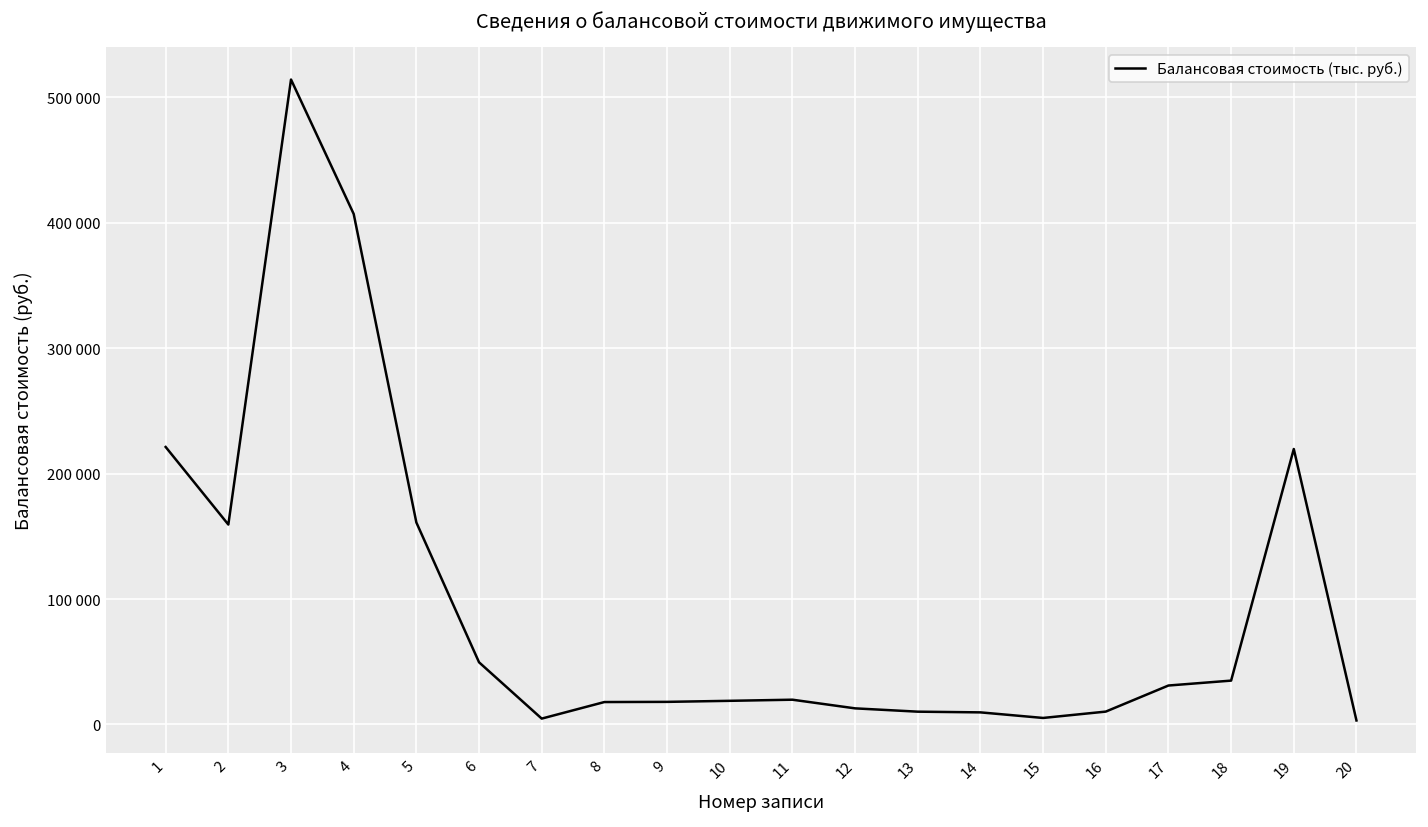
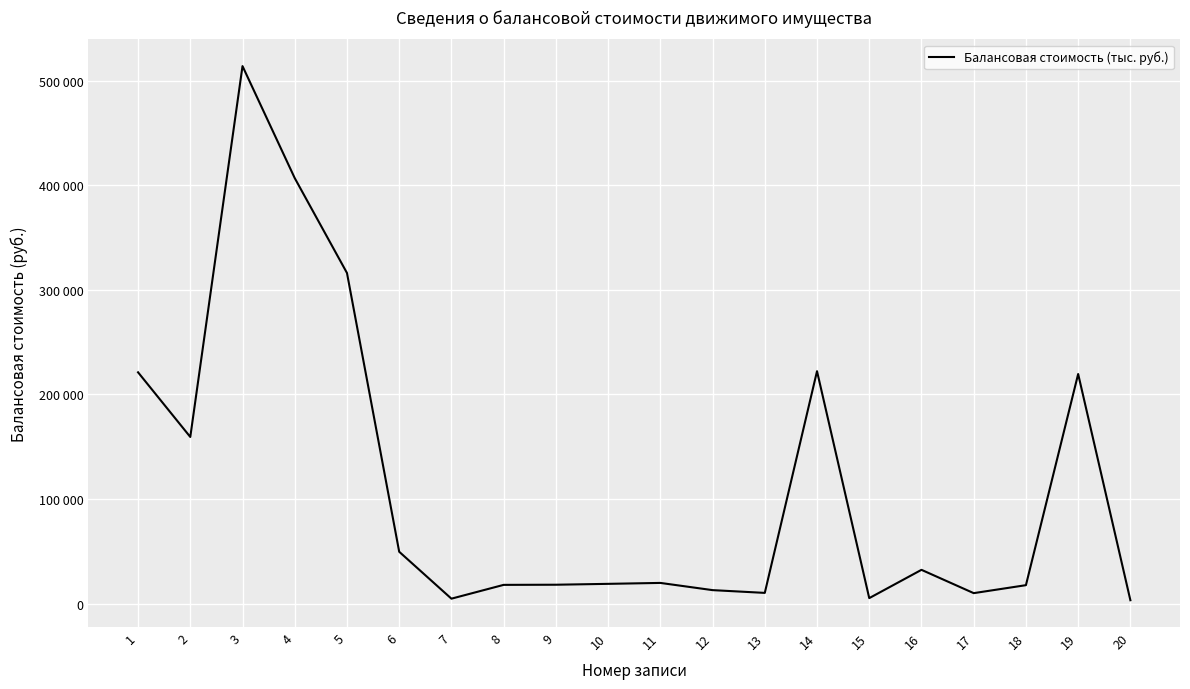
5: 161000 -> 316000
14: 10000 -> 222000
16: 10000 -> 32000
17: 31000 -> 10000
18: 35000 -> 18000
